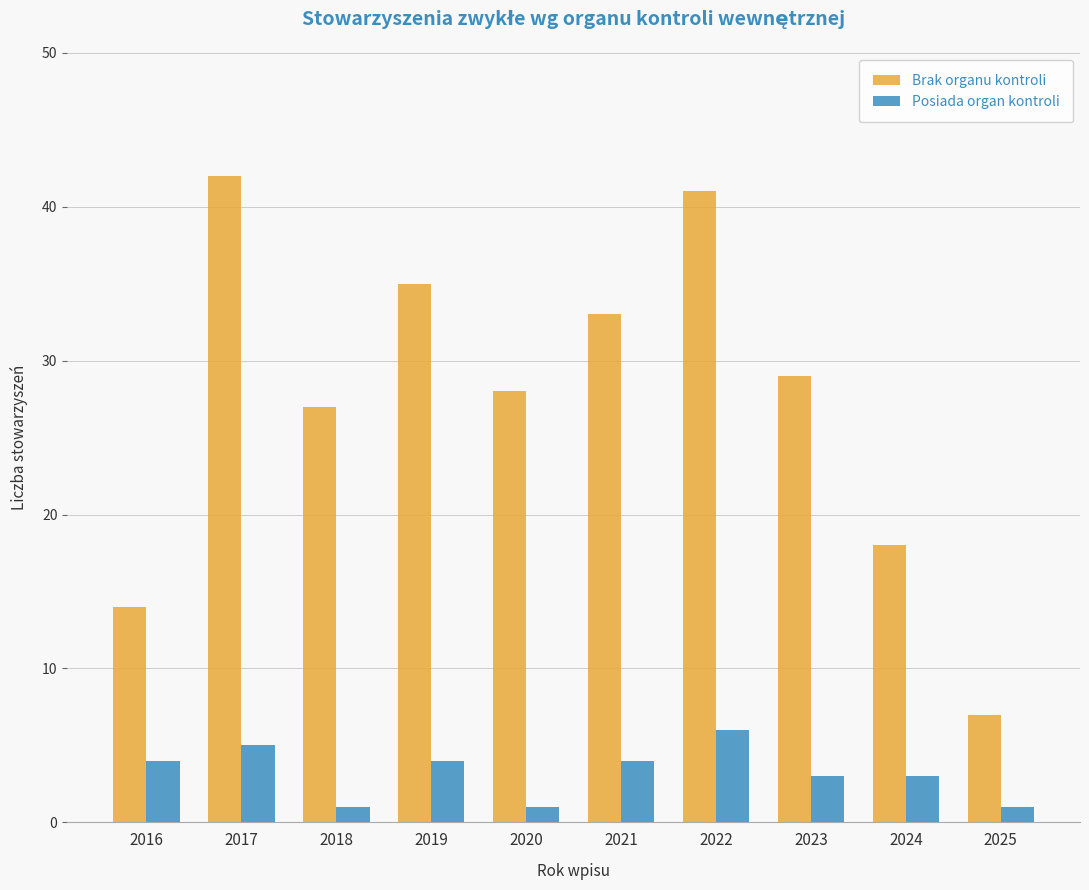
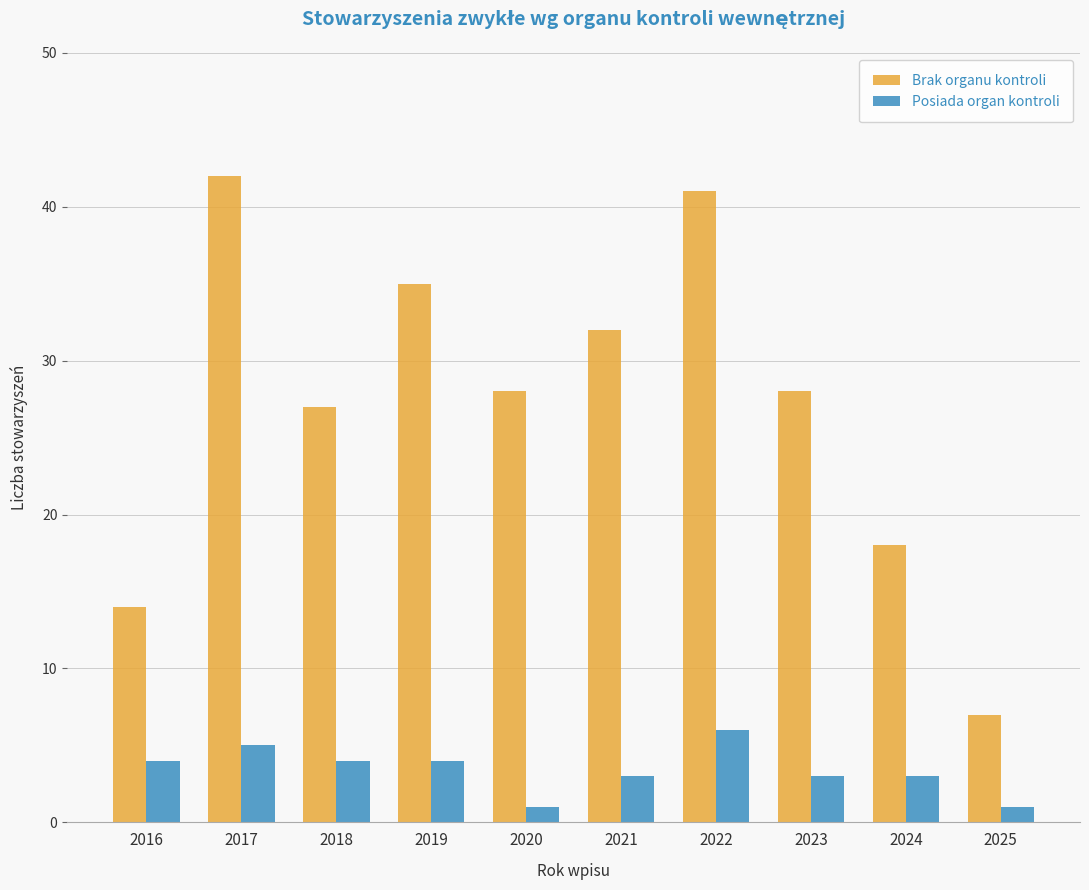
Posiada organ kontroli, 2018: 1 -> 4
Brak organu kontroli, 2021: 33 -> 32
Posiada organ kontroli, 2021: 4 -> 3
Brak organu kontroli, 2023: 29 -> 28
